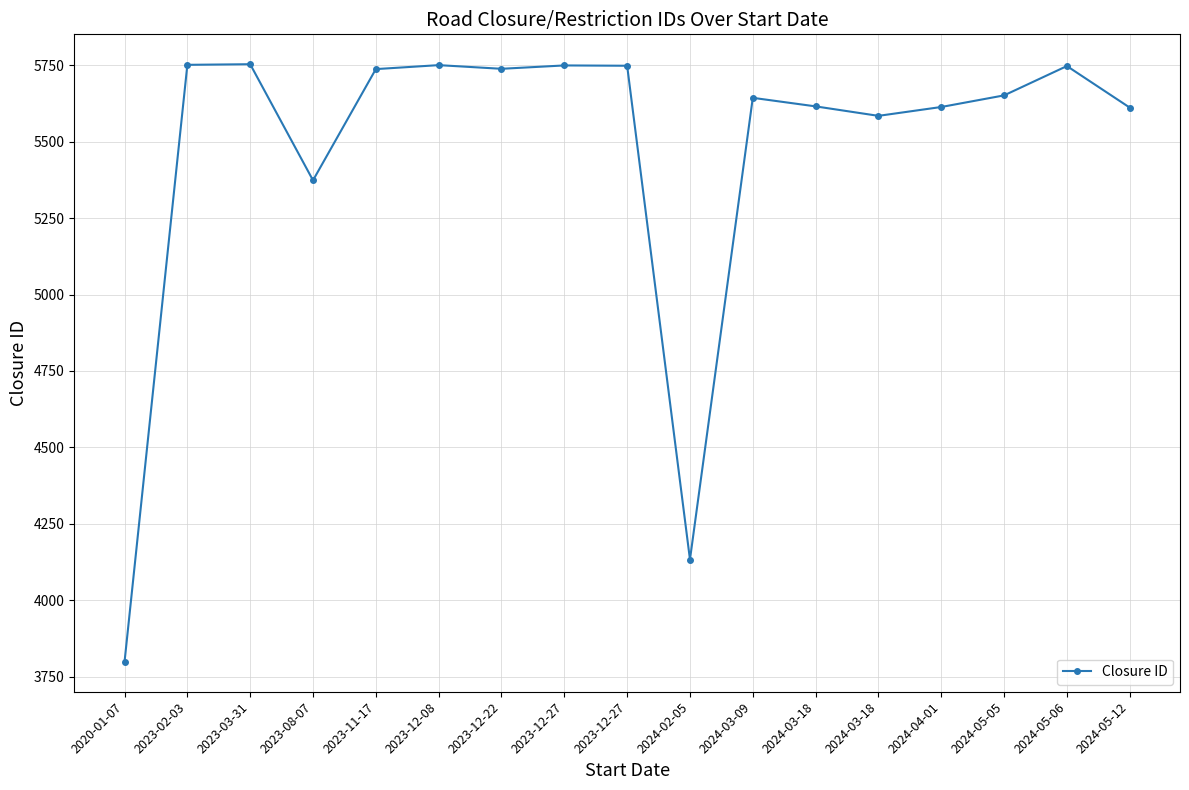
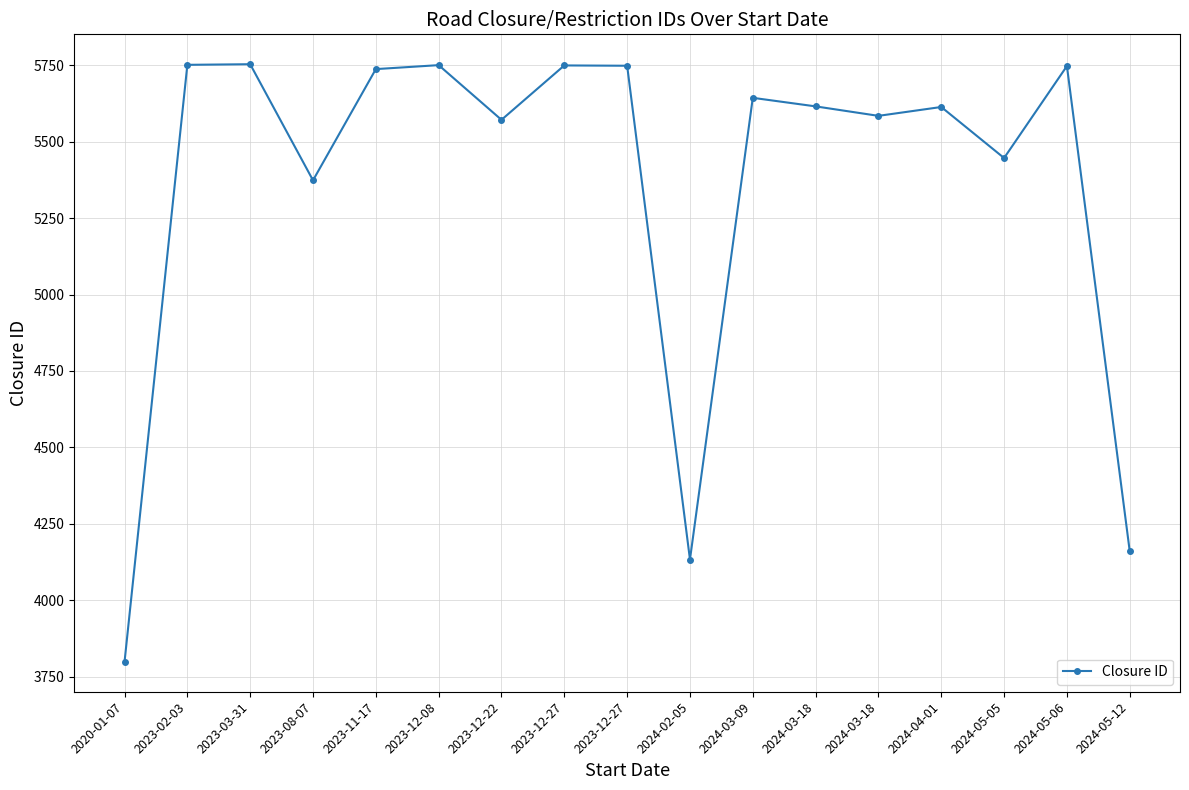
2023-12-22: 5740 -> 5570
2024-05-05: 5650 -> 5450
2024-05-12: 5610 -> 4160
